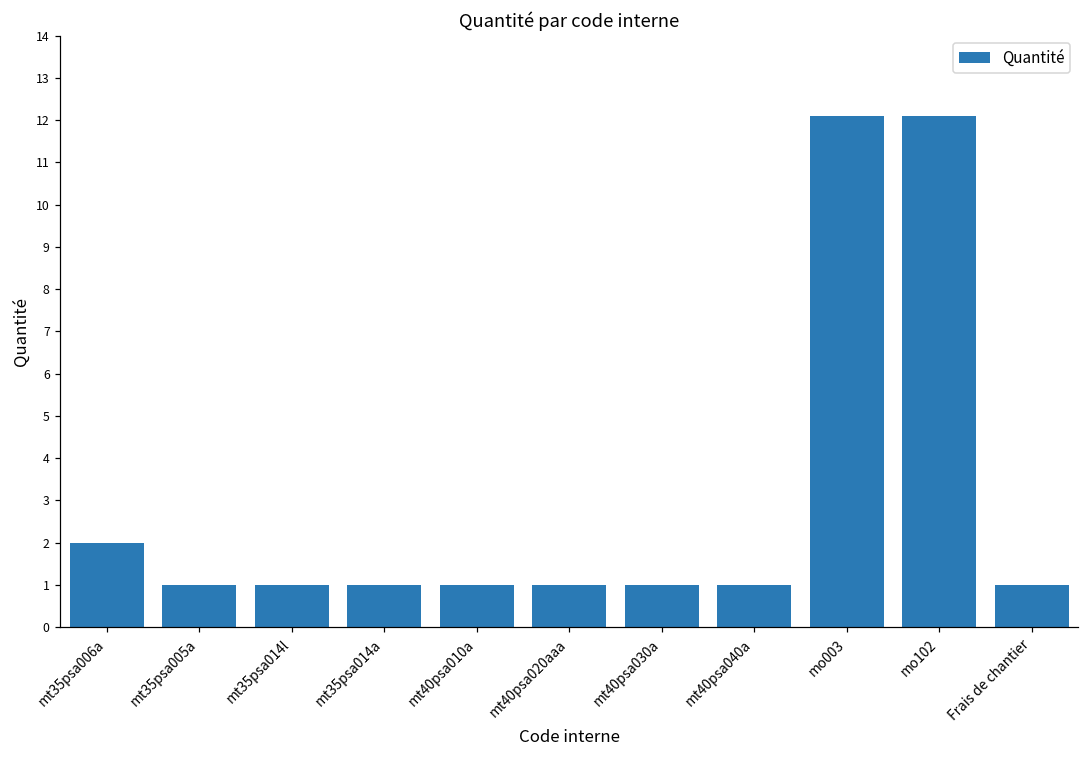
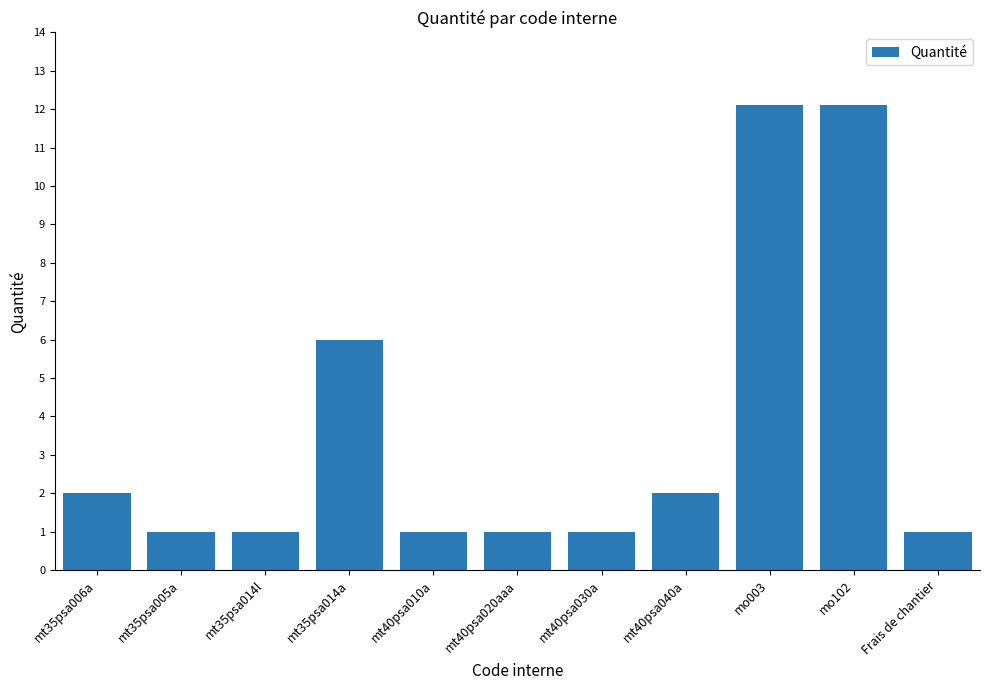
mt35psa014a: 1 -> 6
mt40psa040a: 1 -> 2
